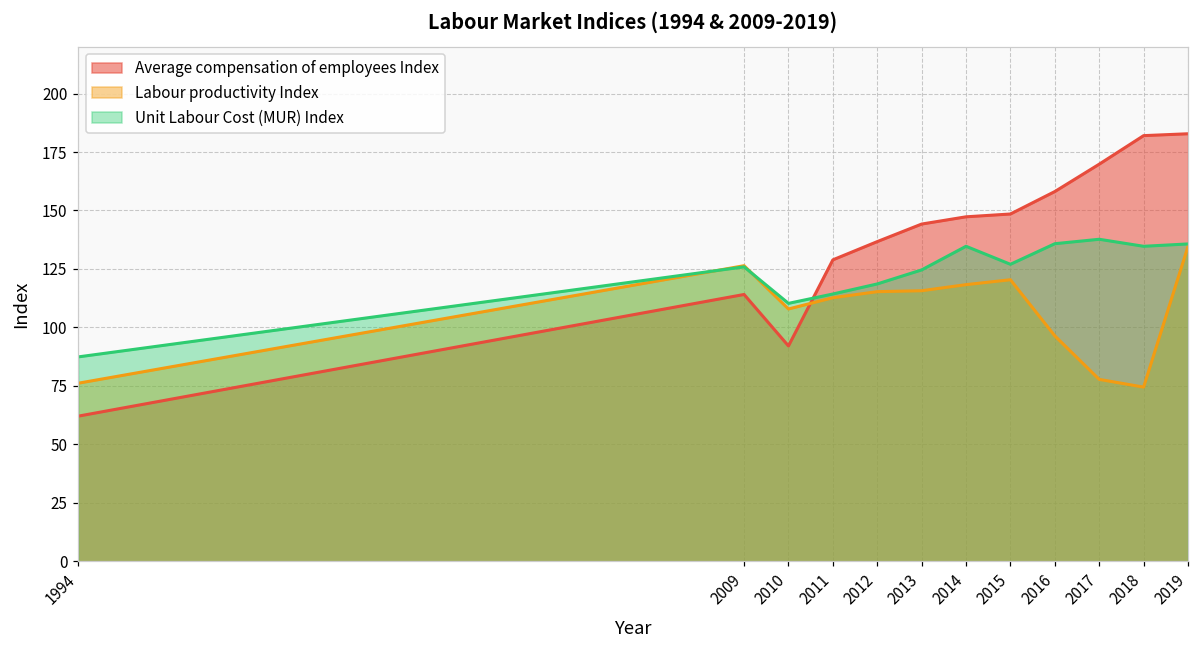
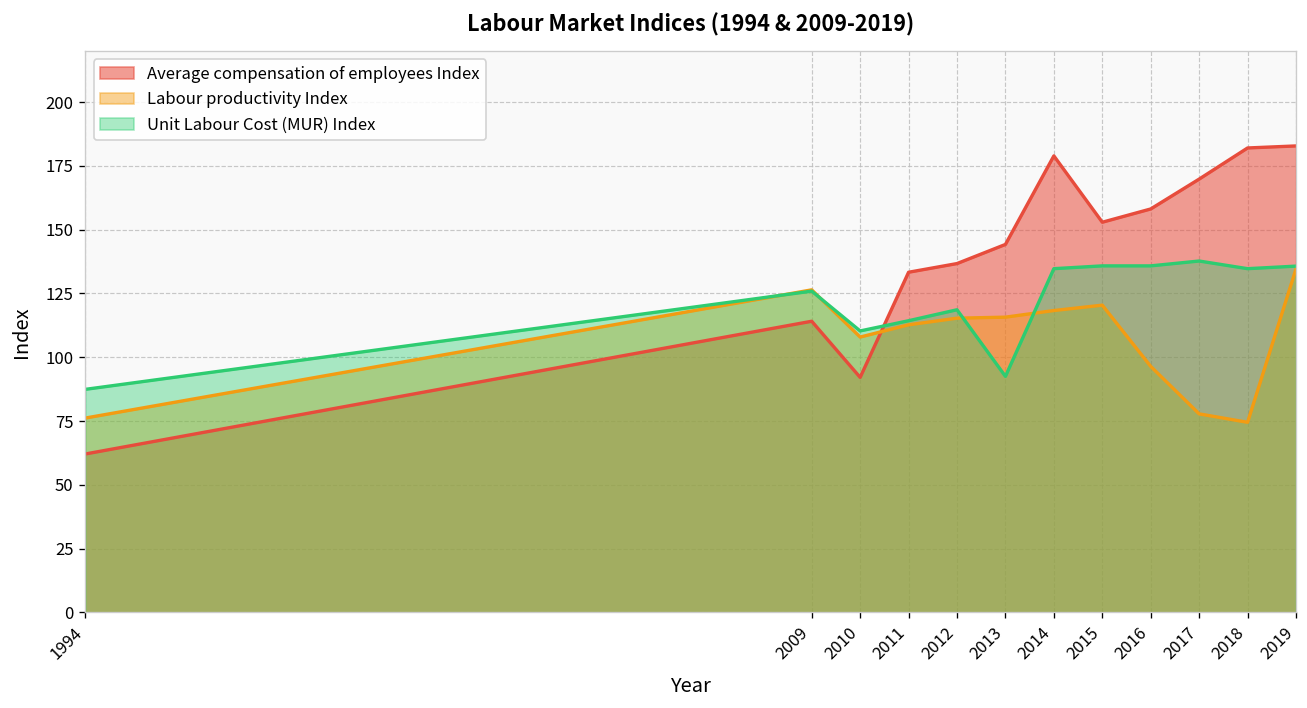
Average compensation of employees Index, 2011: 129 -> 133
Unit Labour Cost (MUR) Index, 2013: 125 -> 93
Average compensation of employees Index, 2014: 147 -> 179
Average compensation of employees Index, 2015: 149 -> 153
Unit Labour Cost (MUR) Index, 2015: 127 -> 136
